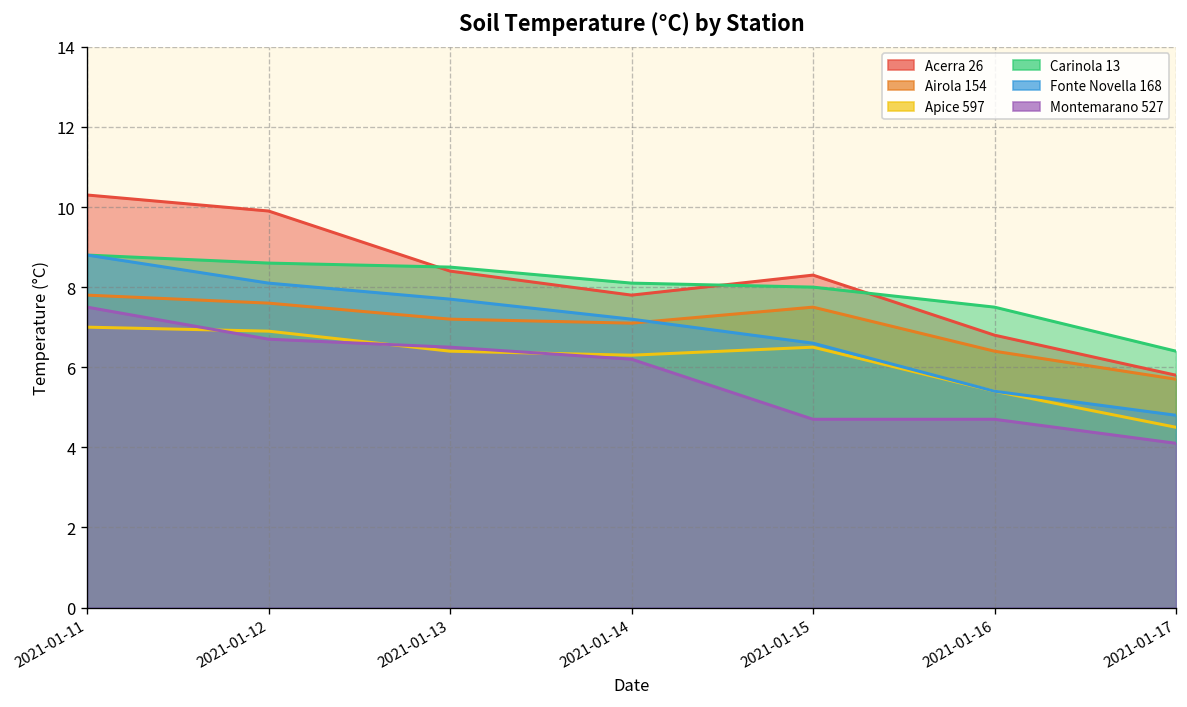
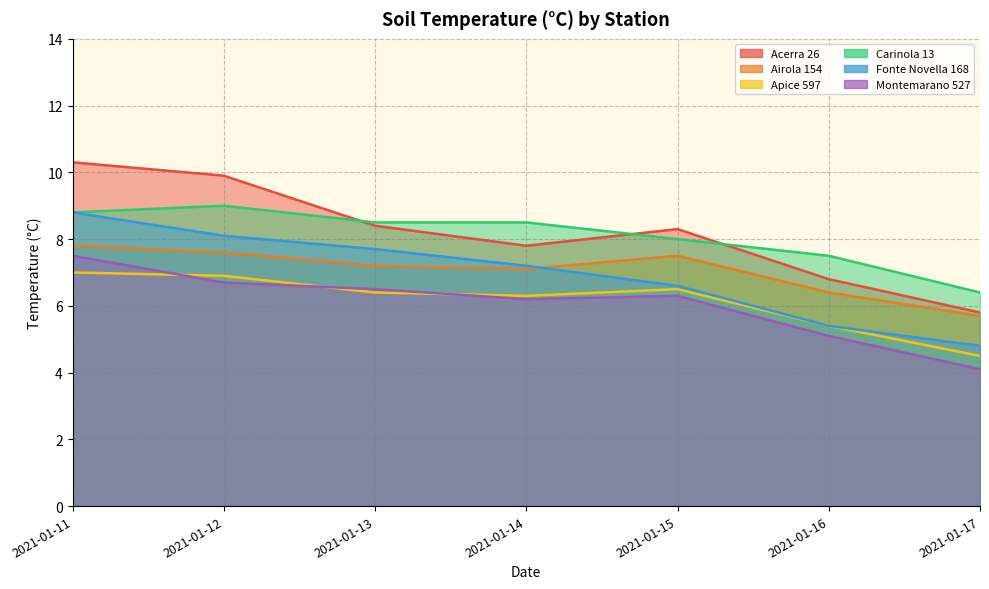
Carinola 13, 2021-01-12: 8.6 -> 9.0
Carinola 13, 2021-01-14: 8.1 -> 8.5
Montemarano 527, 2021-01-15: 4.7 -> 6.3
Montemarano 527, 2021-01-16: 4.7 -> 5.1
